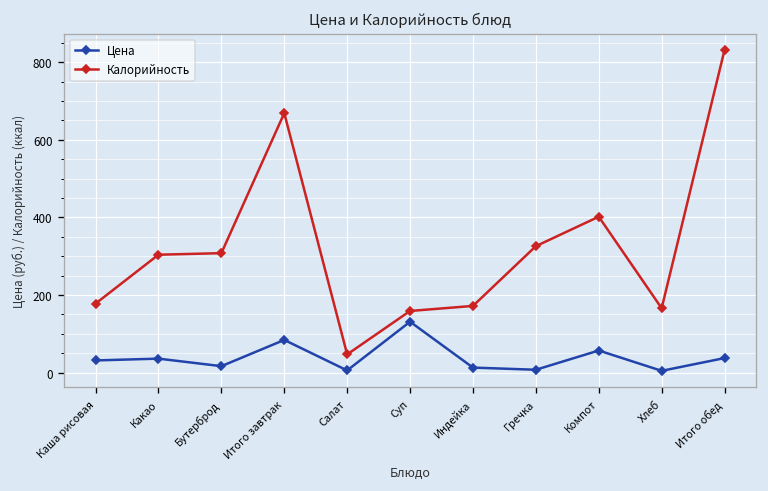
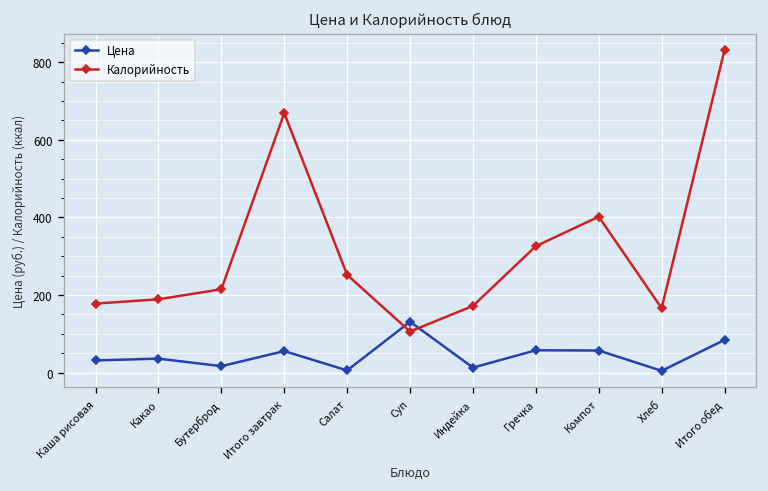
Калорийность, Какао: 300 -> 190
Калорийность, Бутерброд: 310 -> 220
Цена, Итого завтрак: 80 -> 60
Калорийность, Салат: 50 -> 250
Калорийность, Суп: 160 -> 110
Цена, Гречка: 10 -> 60
Цена, Итого обед: 40 -> 80
